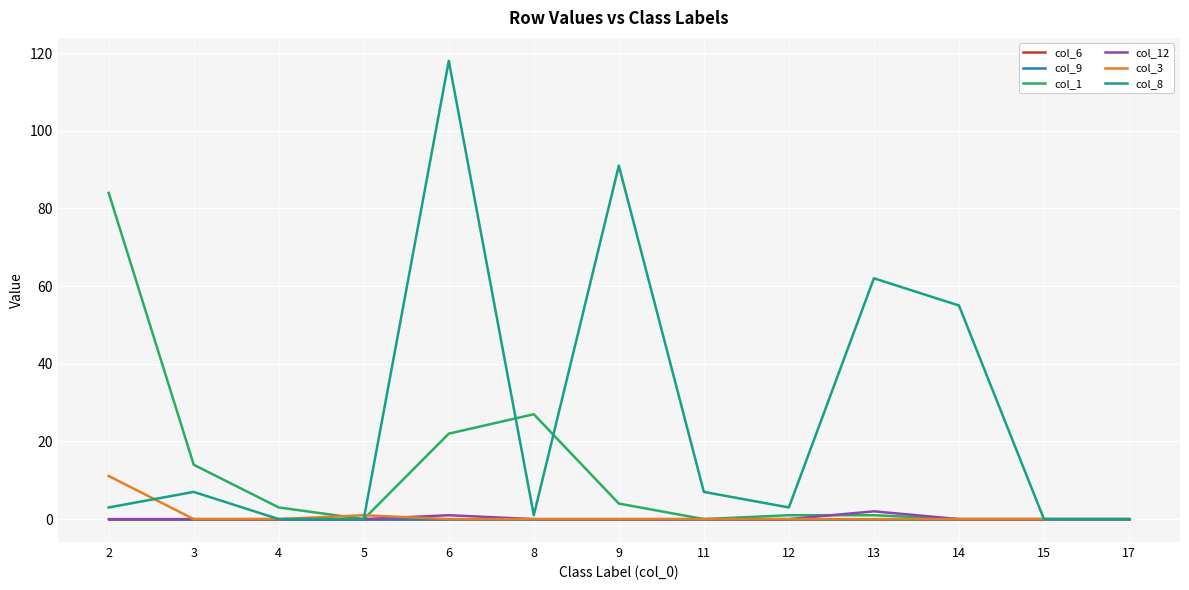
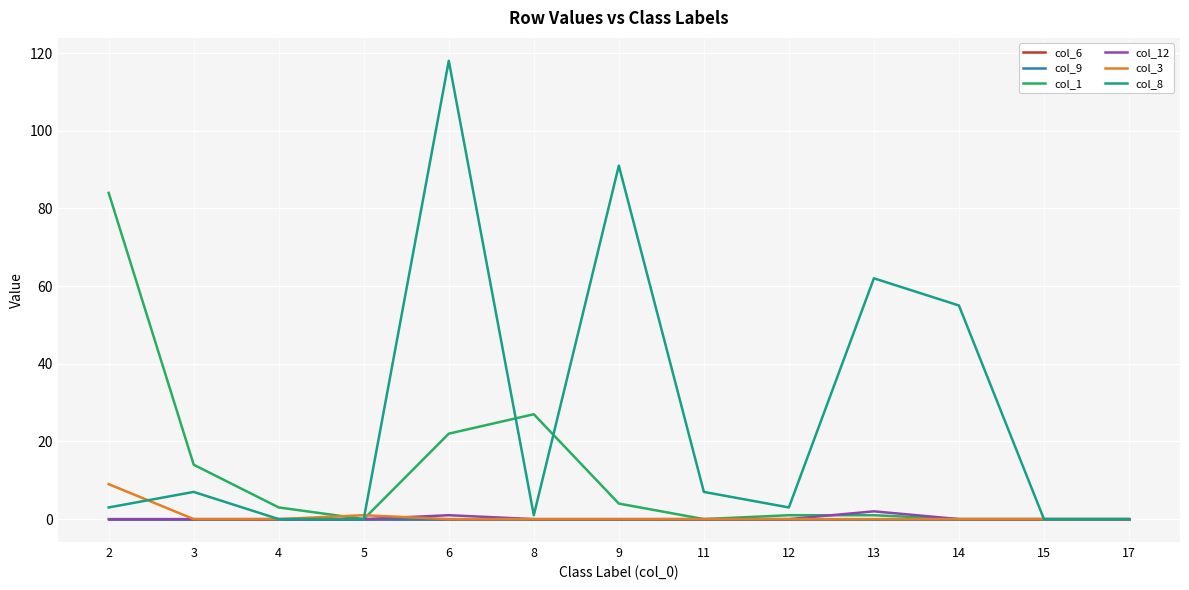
col_3, 2: 11 -> 9
